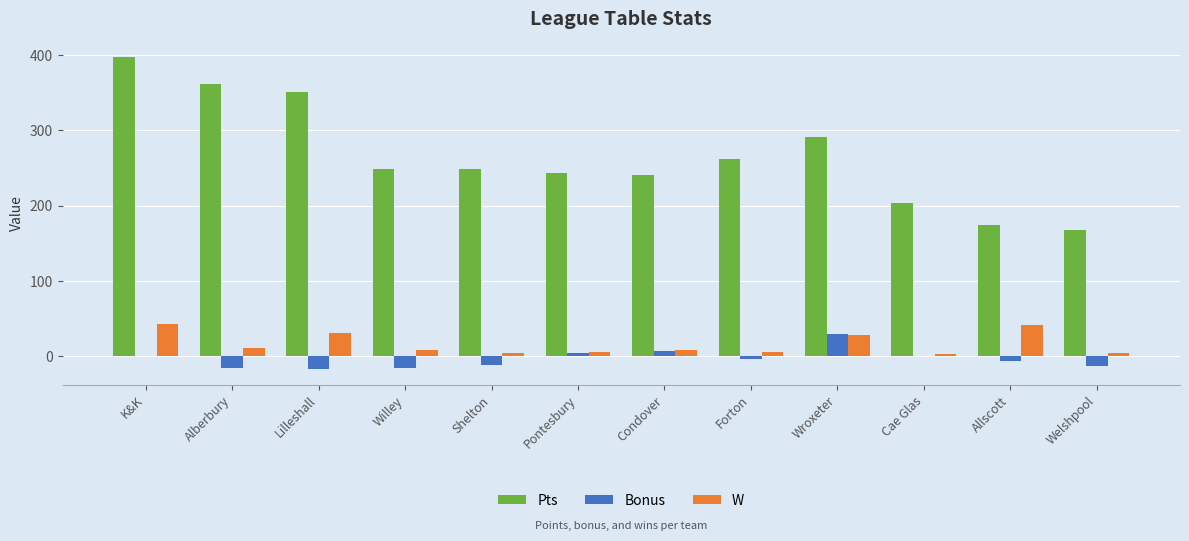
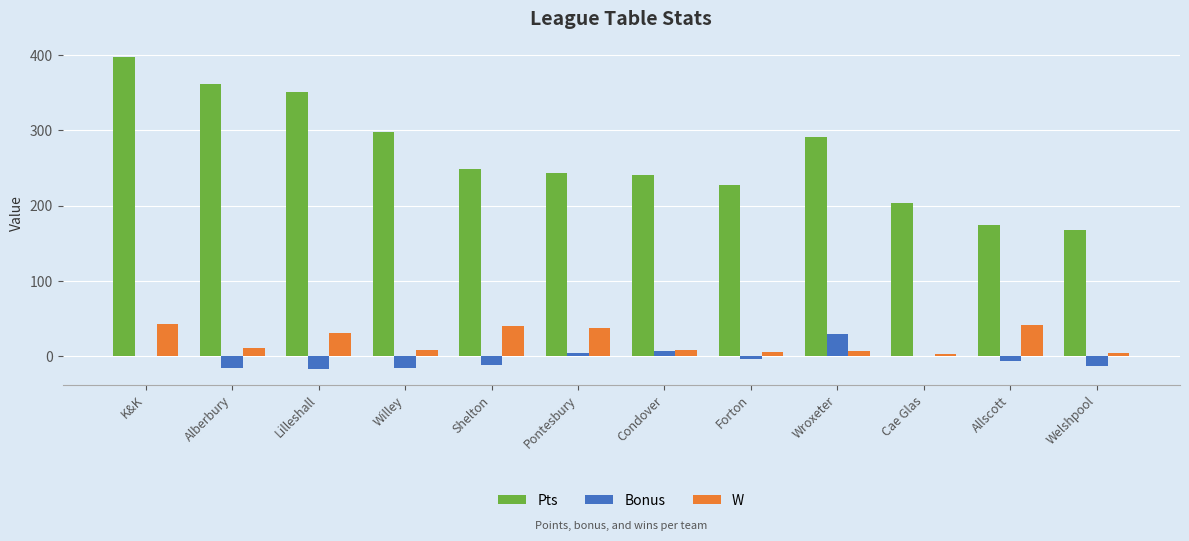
Pts, Willey: 250 -> 300
W, Shelton: 10 -> 40
W, Pontesbury: 10 -> 40
Pts, Forton: 260 -> 230
W, Wroxeter: 30 -> 10
